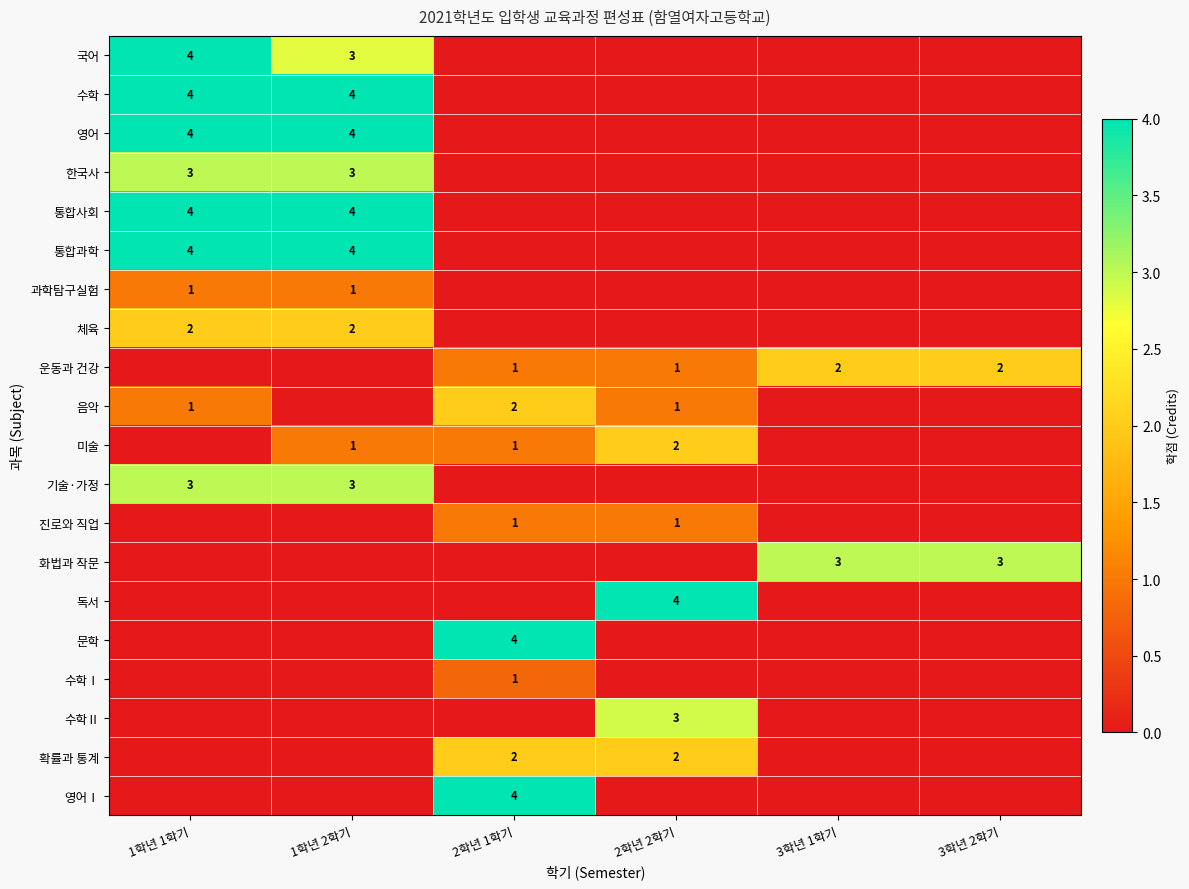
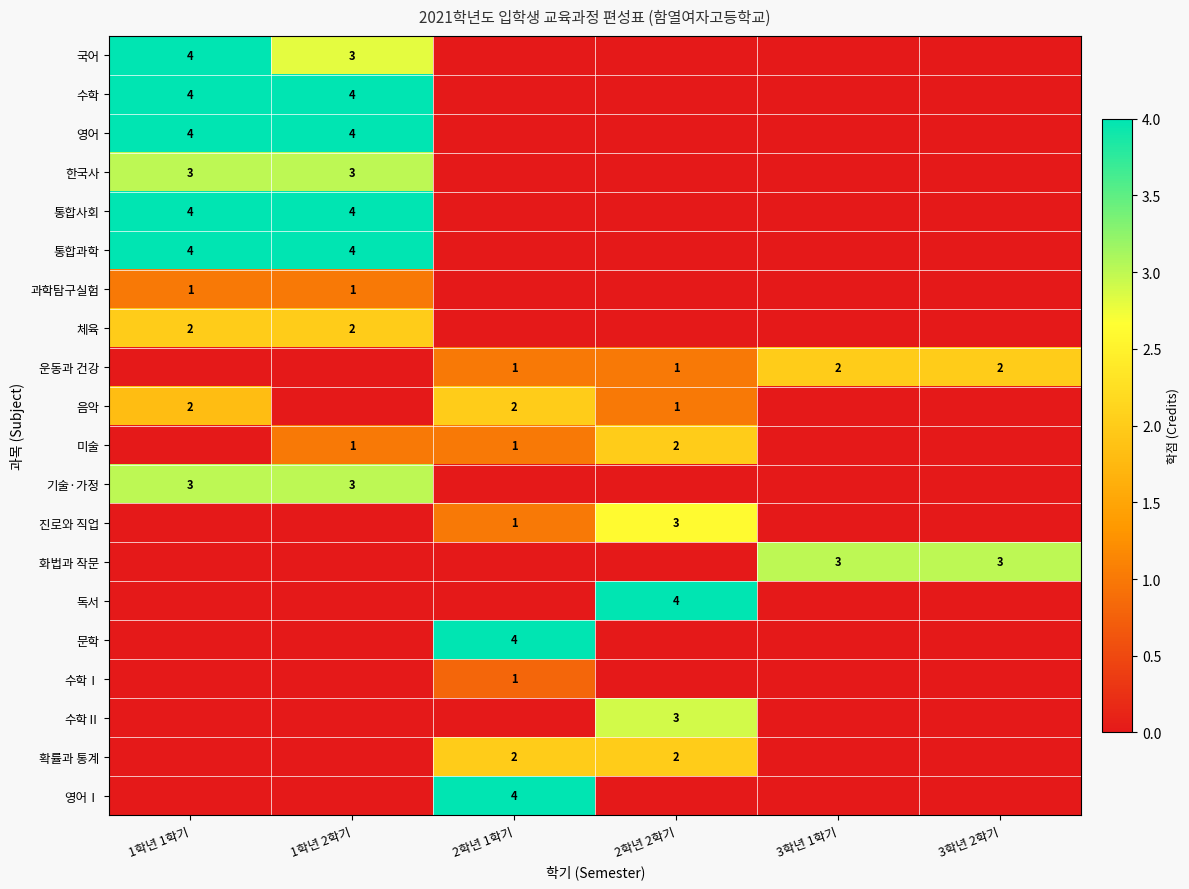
음악, 1학년 1학기: 1 -> 2
진로와 직업, 2학년 2학기: 1 -> 3
